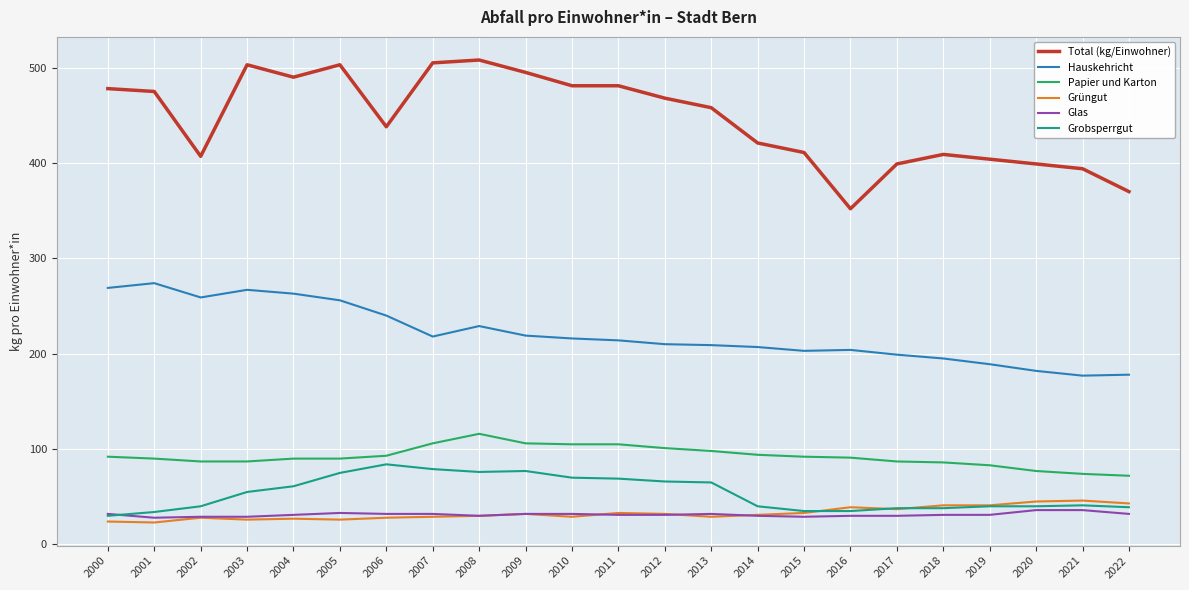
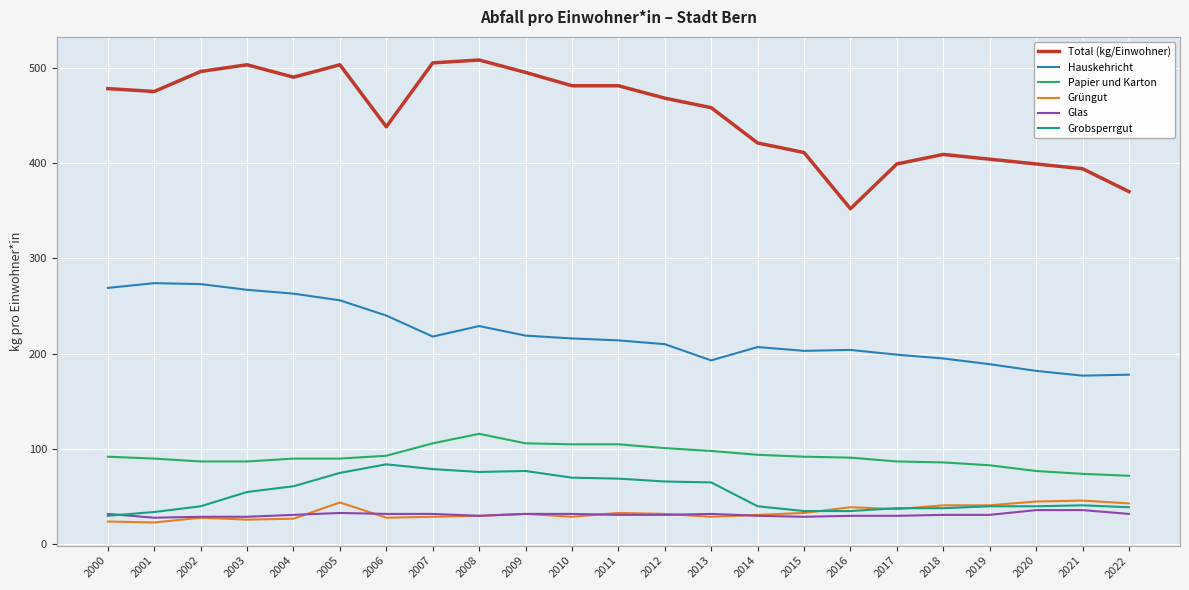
Total (kg/Einwohner), 2002: 410 -> 500
Hauskehricht, 2002: 260 -> 270
Grüngut, 2005: 30 -> 40
Hauskehricht, 2013: 210 -> 190
